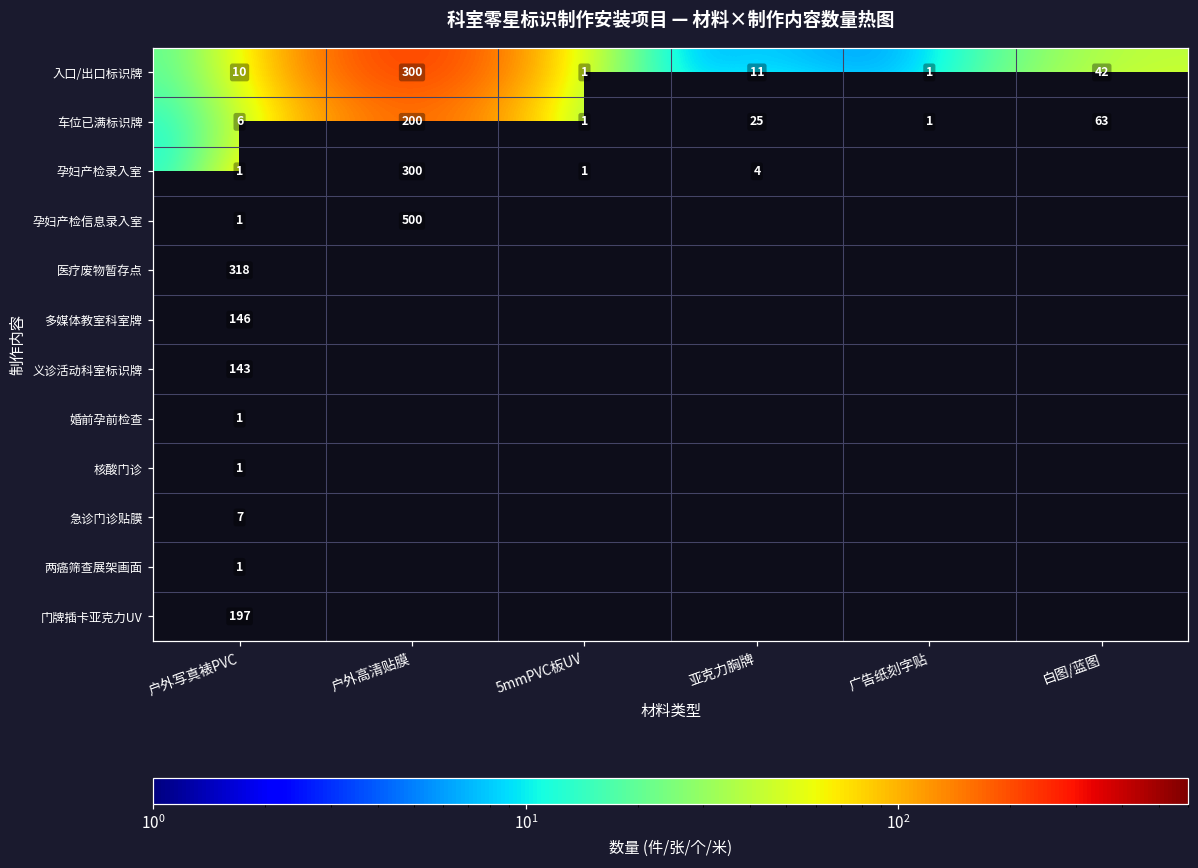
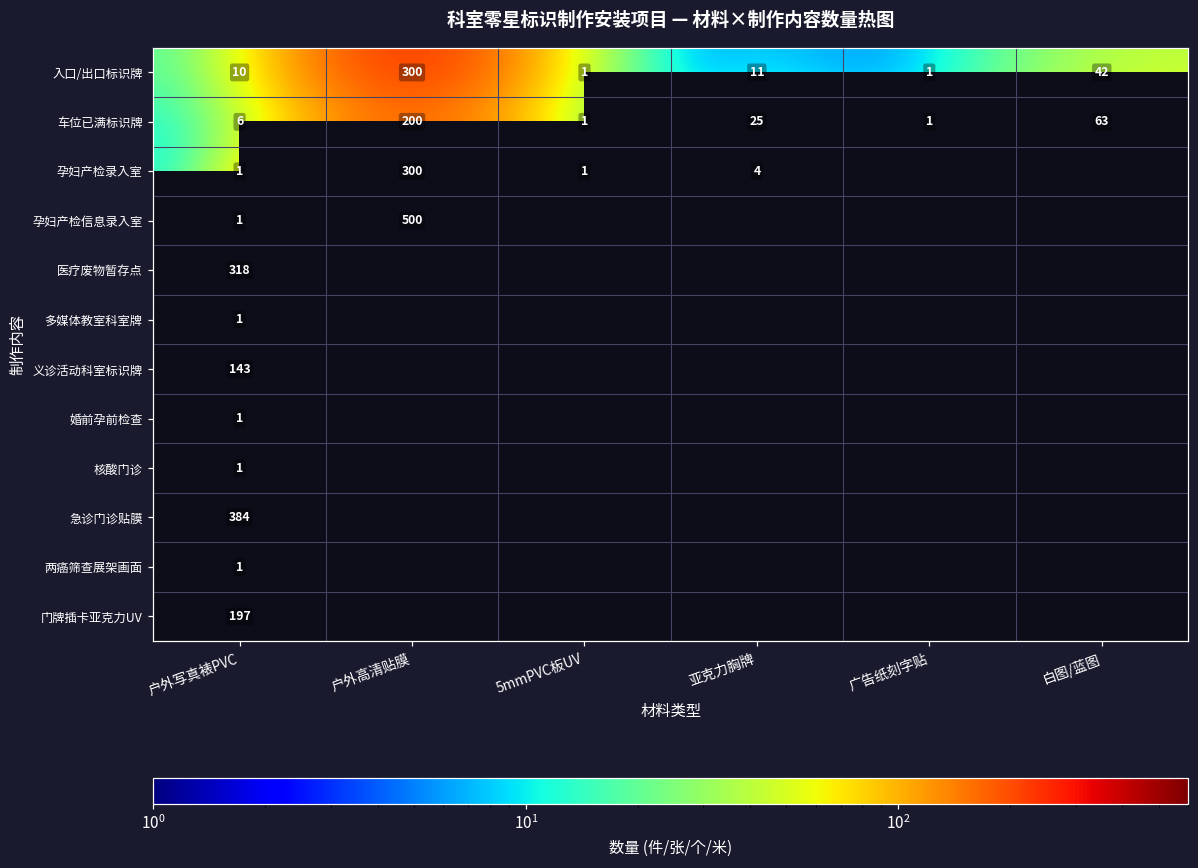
多媒体教室科室牌, 户外写真裱PVC: 146 -> 1
急诊门诊贴膜, 户外写真裱PVC: 7 -> 384
